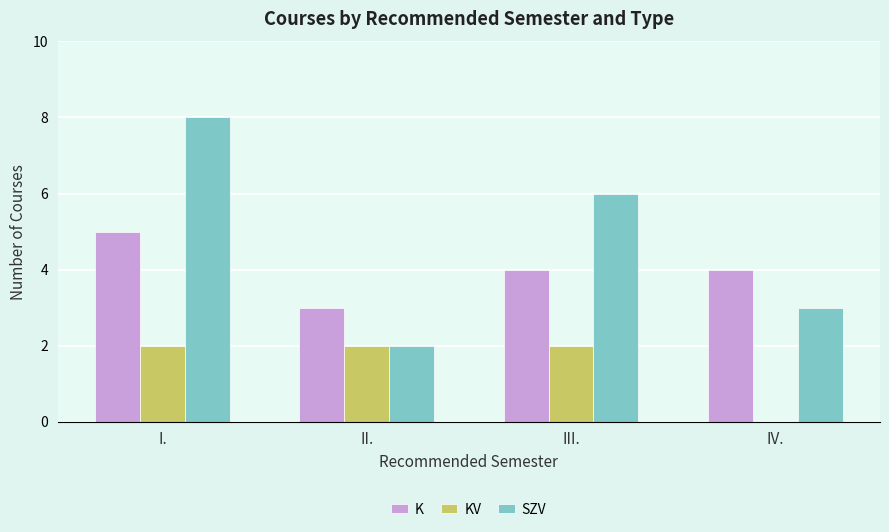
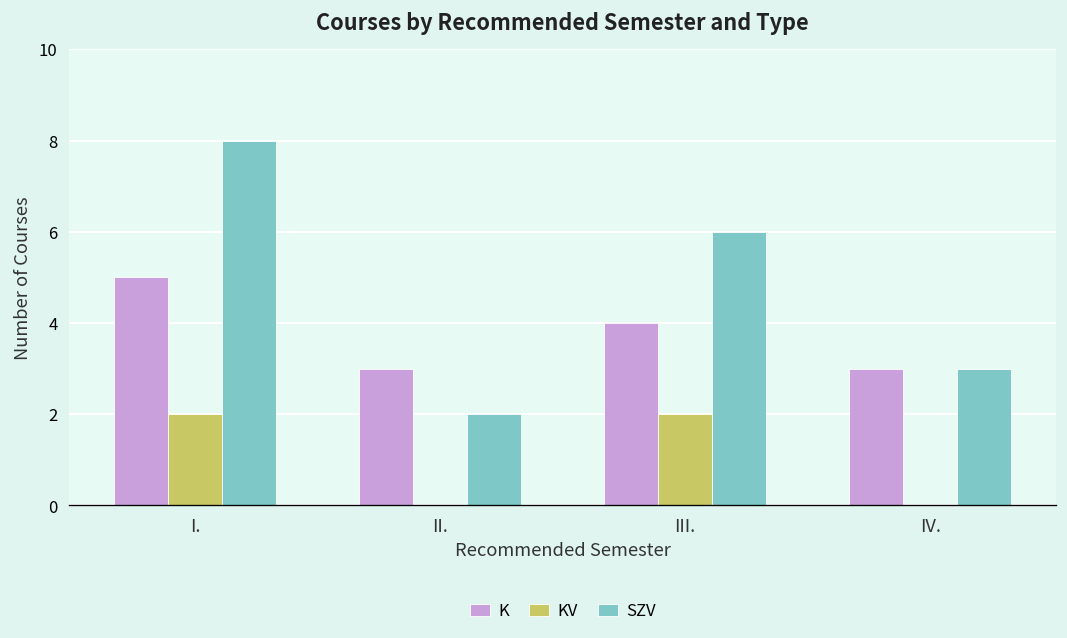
KV, II.: 2 -> 0
K, IV.: 4 -> 3
